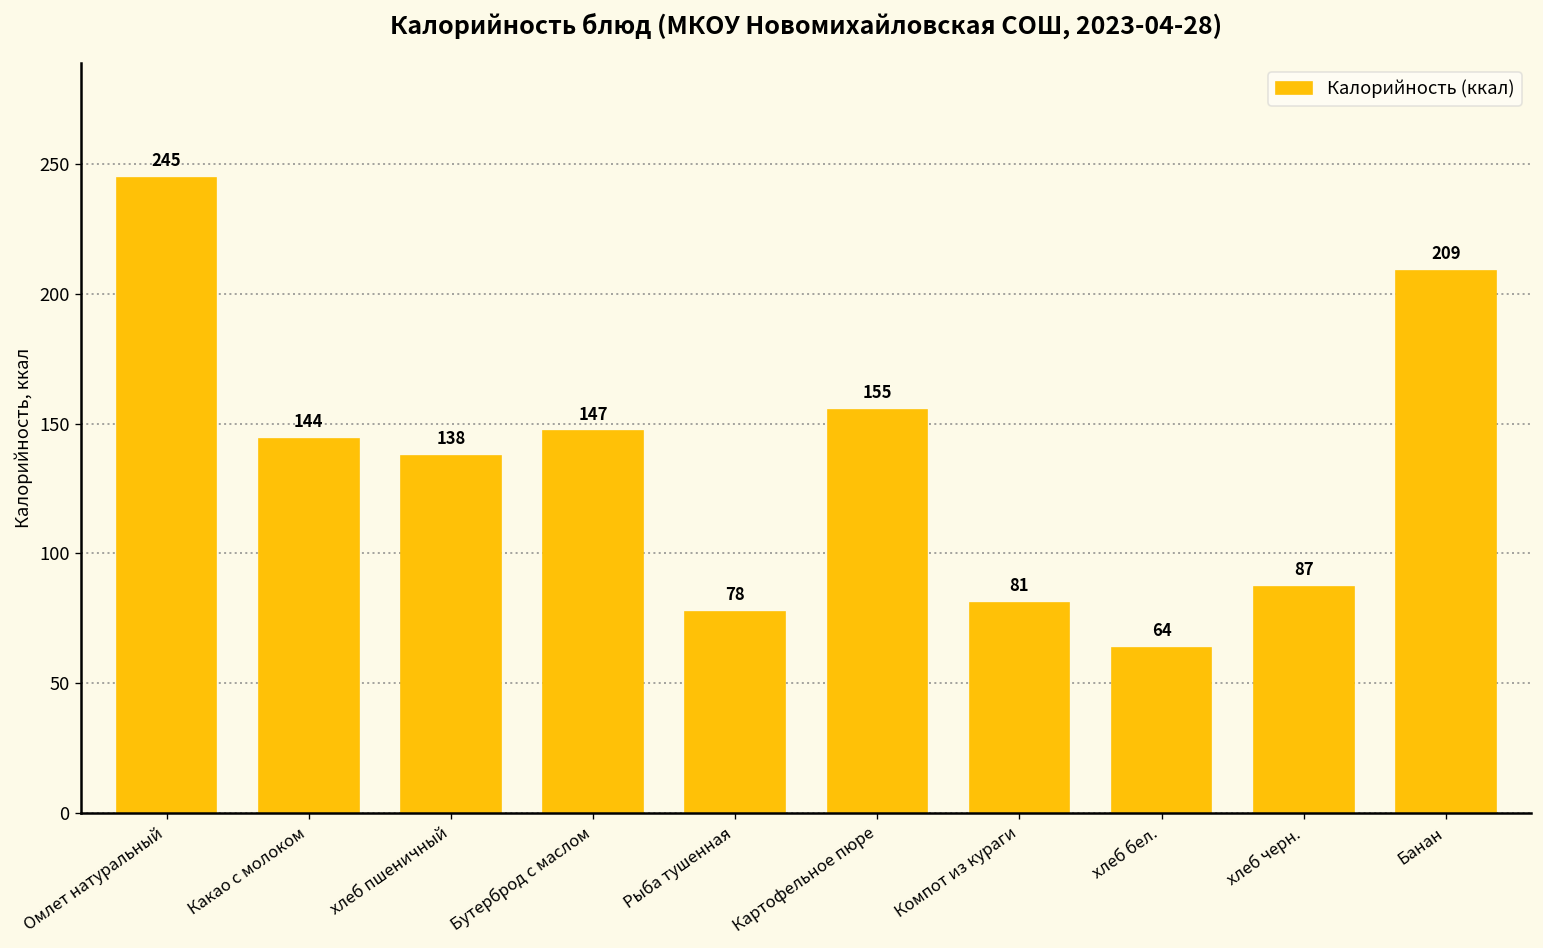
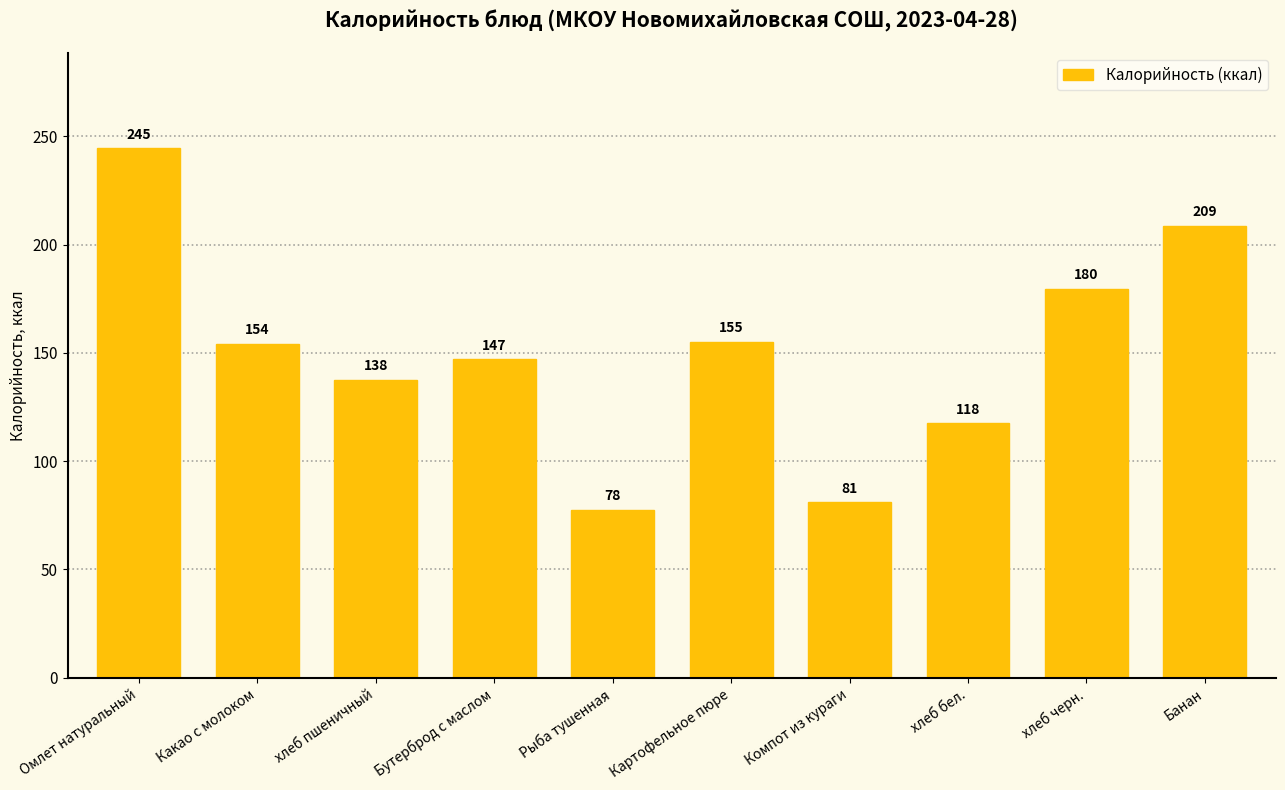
Какао с молоком: 144 -> 154
хлеб бел.: 64 -> 118
хлеб черн.: 87 -> 180
